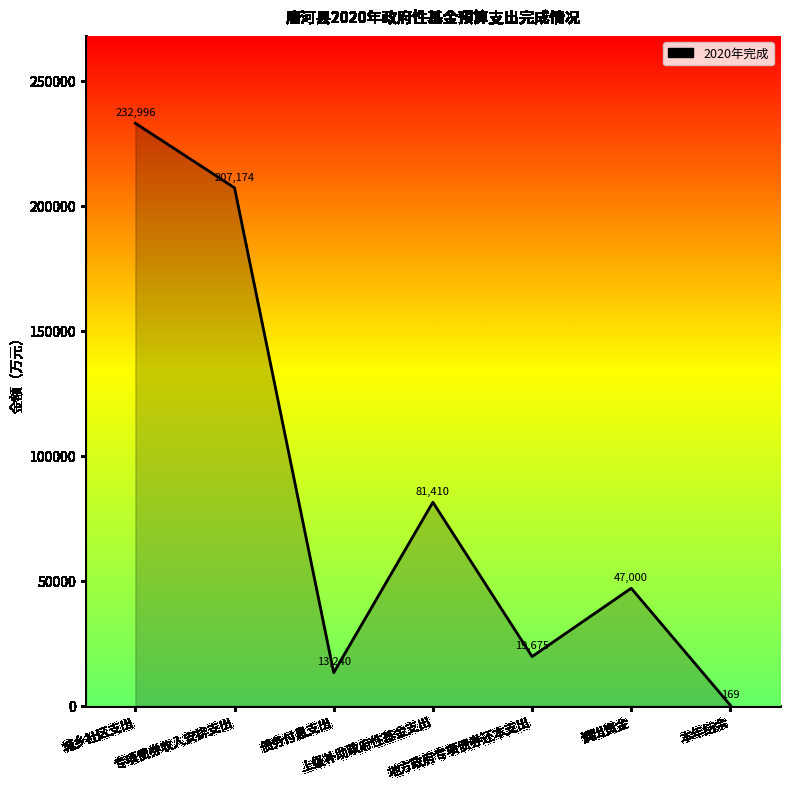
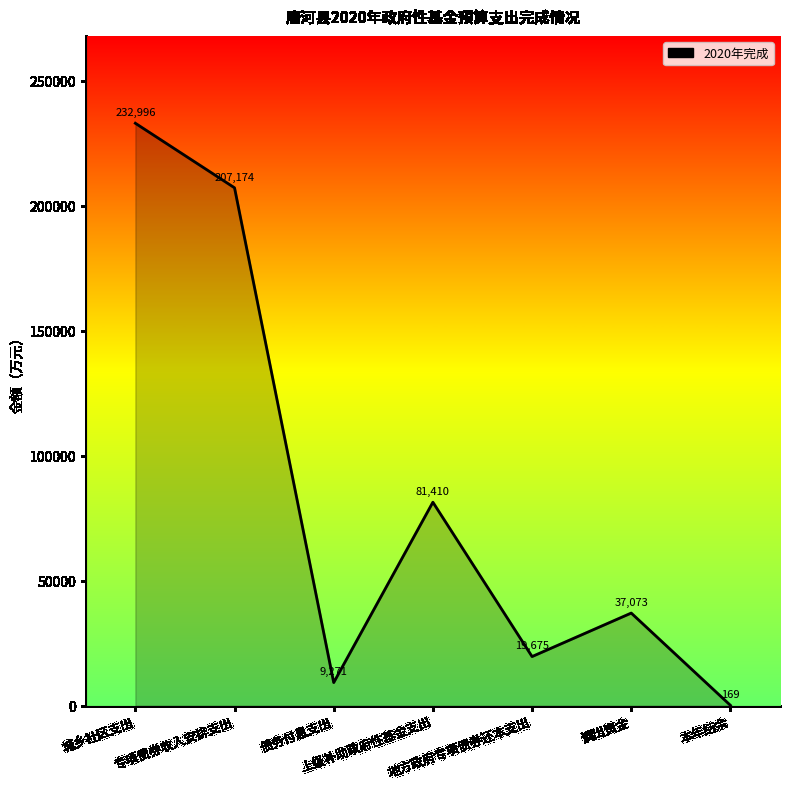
债务付息支出: 13,240 -> 9,271
调出资金: 47,000 -> 37,073
